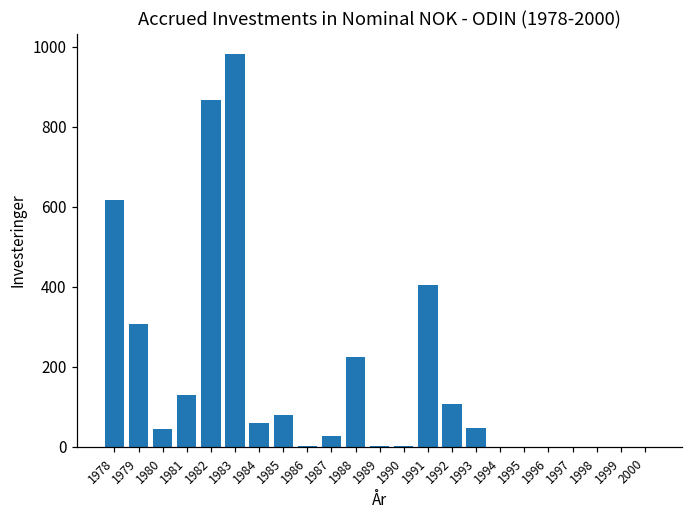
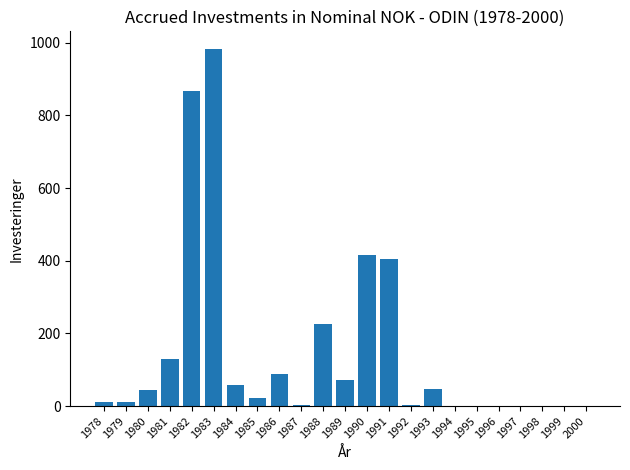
1978: 620 -> 10
1979: 310 -> 10
1985: 80 -> 20
1986: 0 -> 90
1987: 30 -> 0
1989: 0 -> 70
1990: 0 -> 420
1992: 110 -> 0
